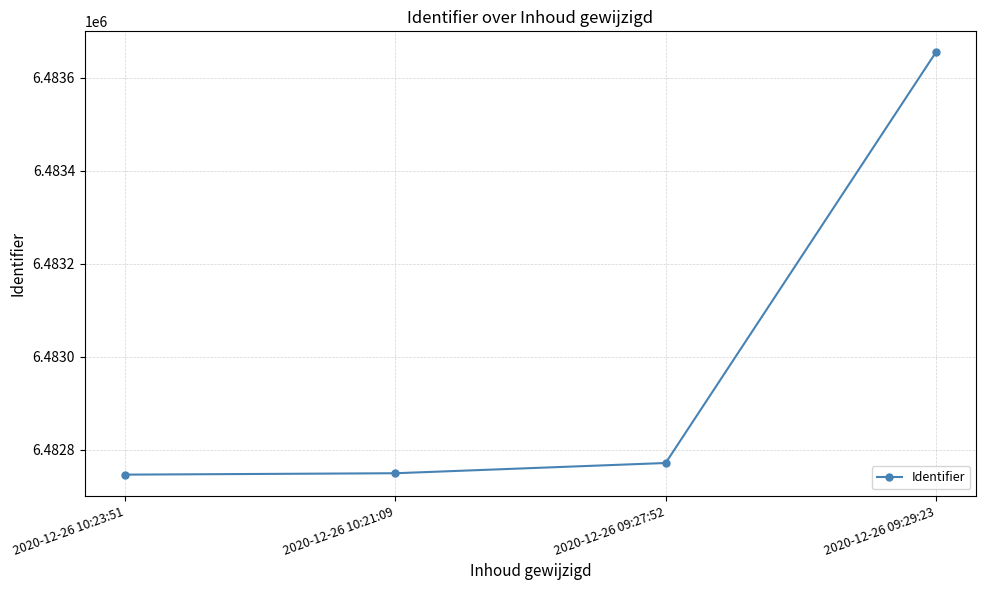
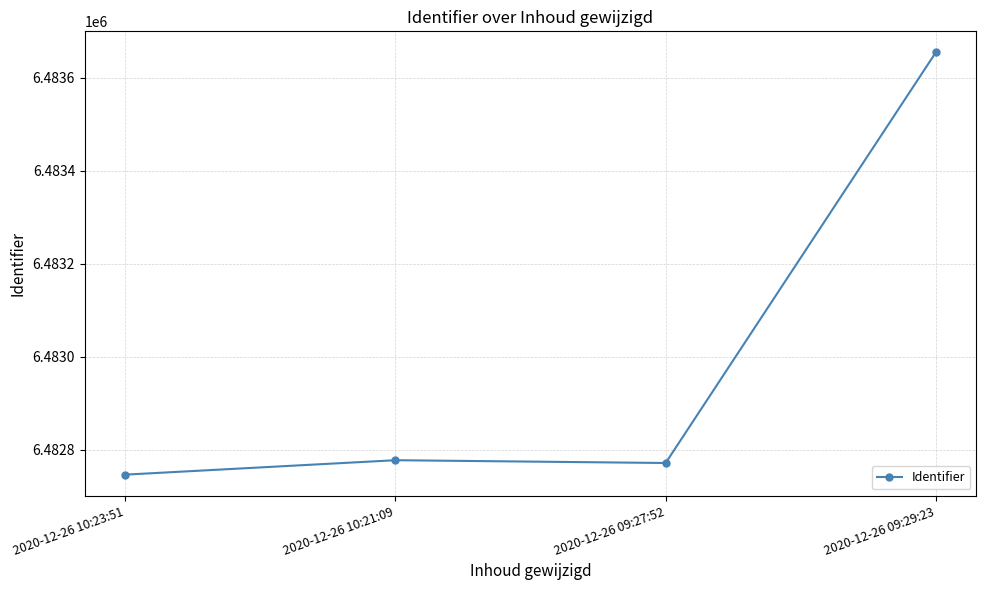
2020-12-26 10:21:09: 6482750 -> 6482780
